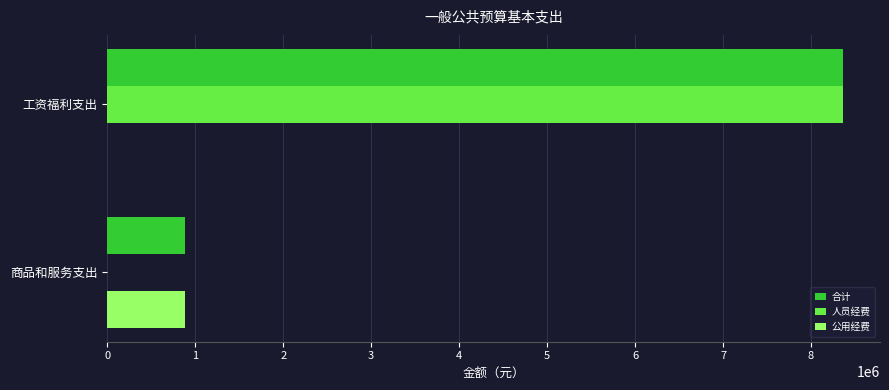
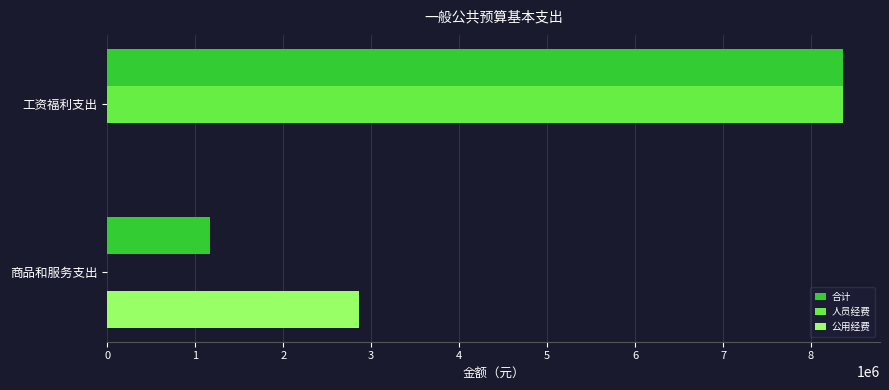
合计, 商品和服务支出: 900000 -> 1200000
公用经费, 商品和服务支出: 900000 -> 2900000
